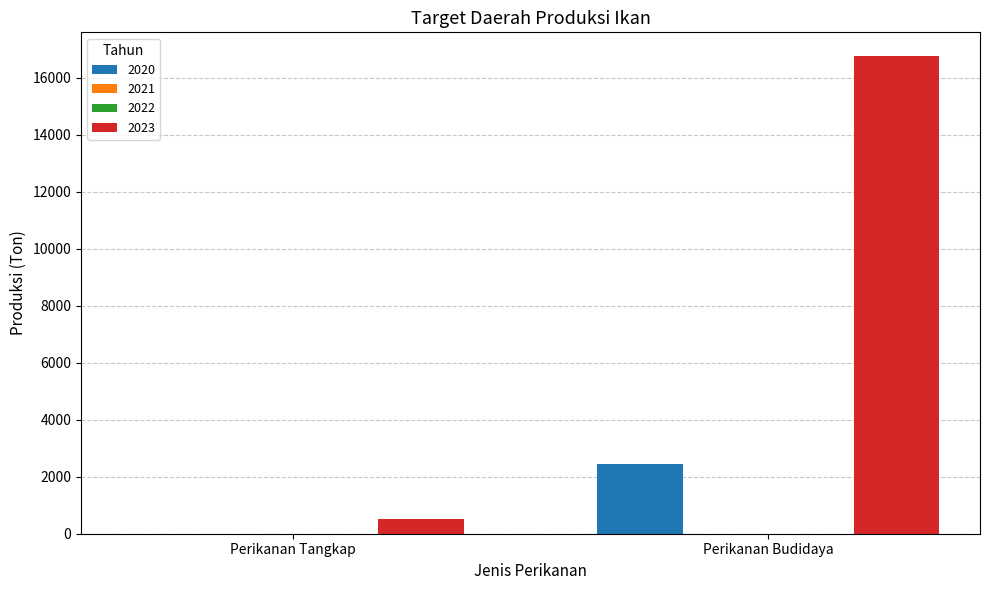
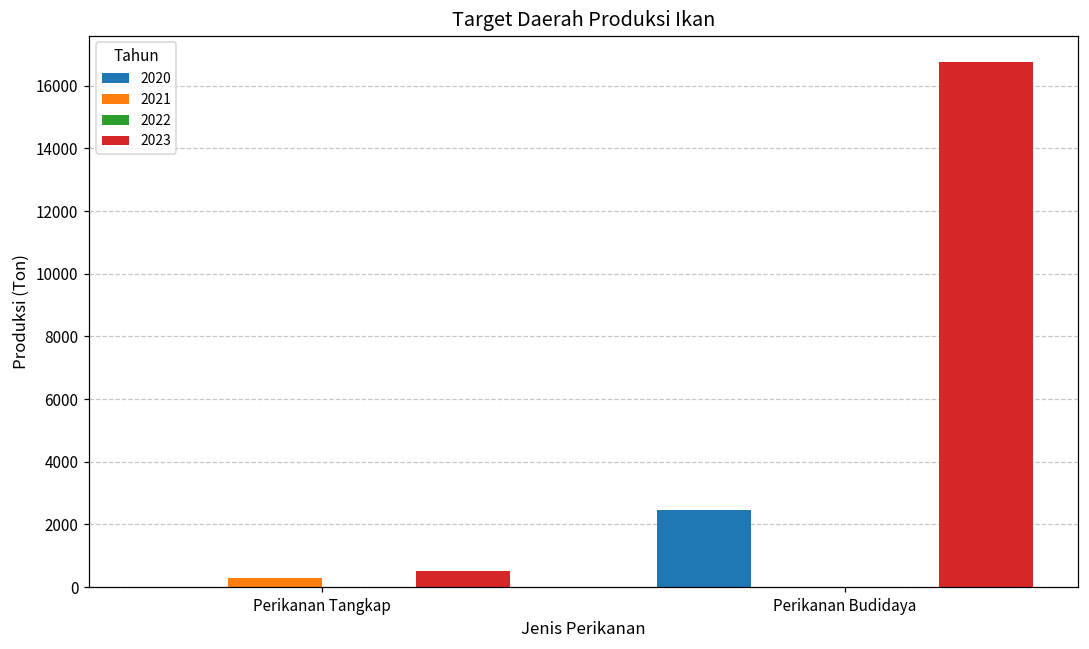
2021, Perikanan Tangkap: 0 -> 300
